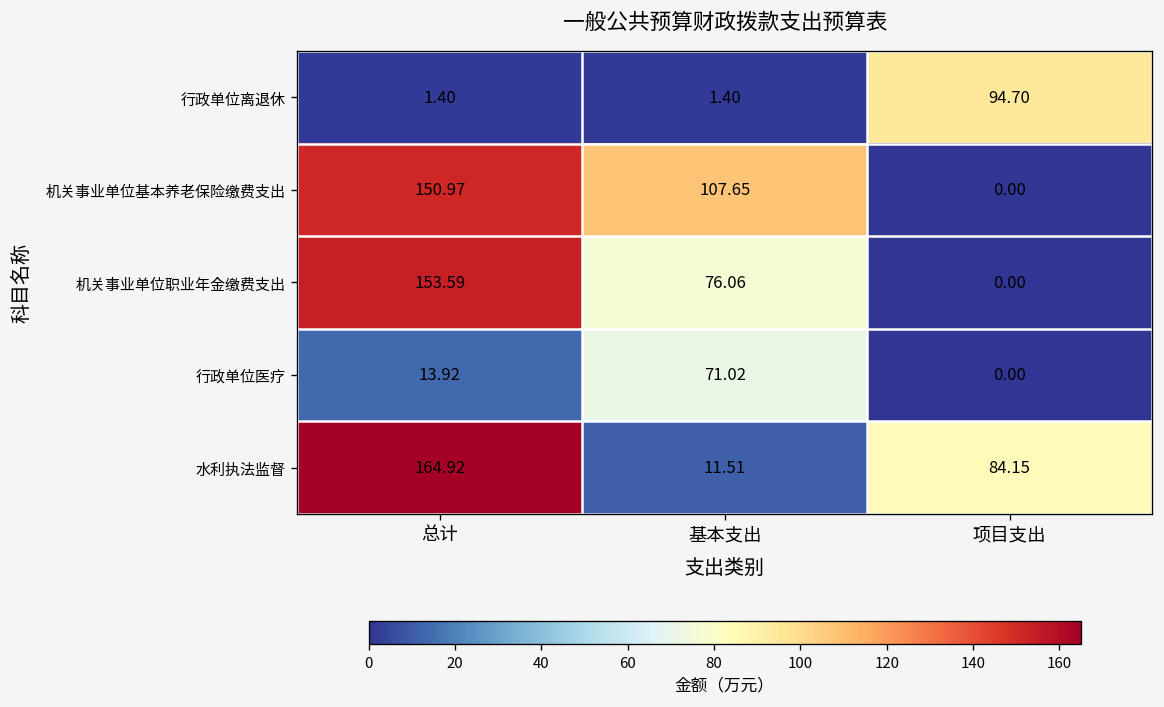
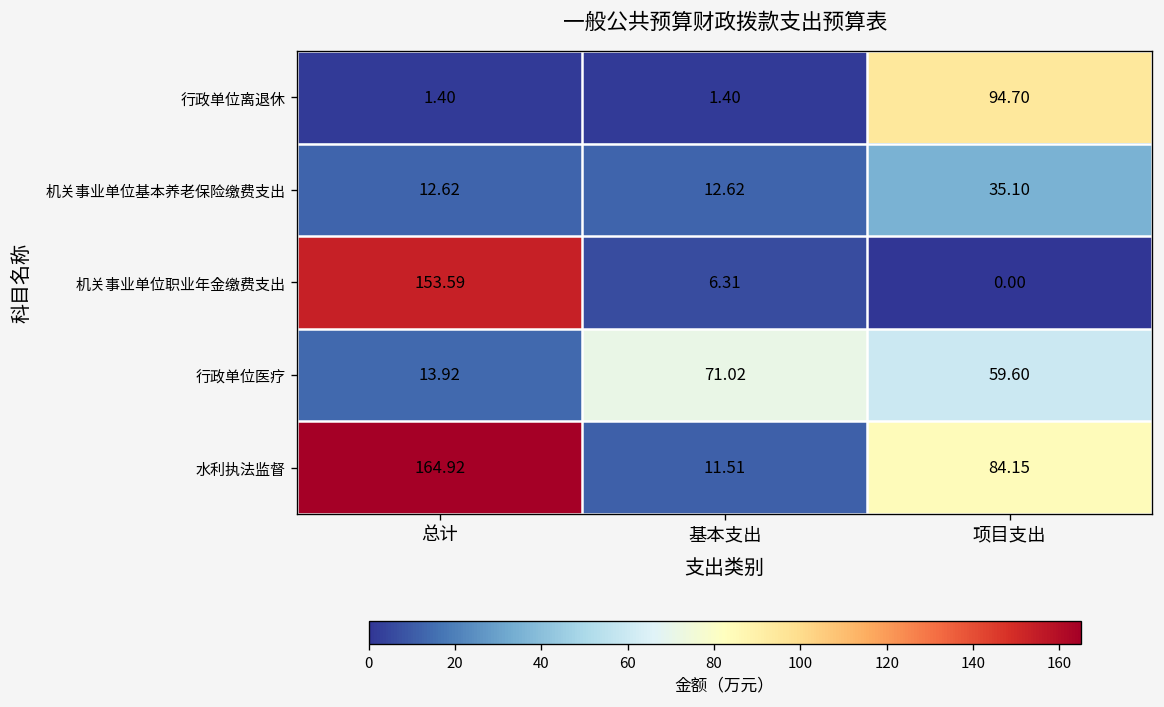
机关事业单位基本养老保险缴费支出, 总计: 150.97 -> 12.62
机关事业单位基本养老保险缴费支出, 基本支出: 107.65 -> 12.62
机关事业单位基本养老保险缴费支出, 项目支出: 0.00 -> 35.10
机关事业单位职业年金缴费支出, 基本支出: 76.06 -> 6.31
行政单位医疗, 项目支出: 0.00 -> 59.60
